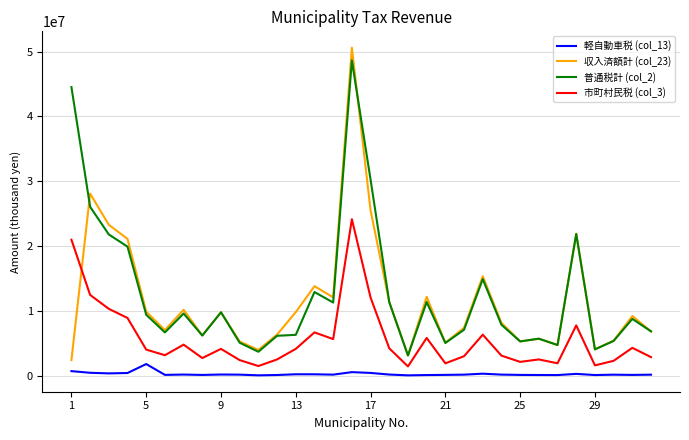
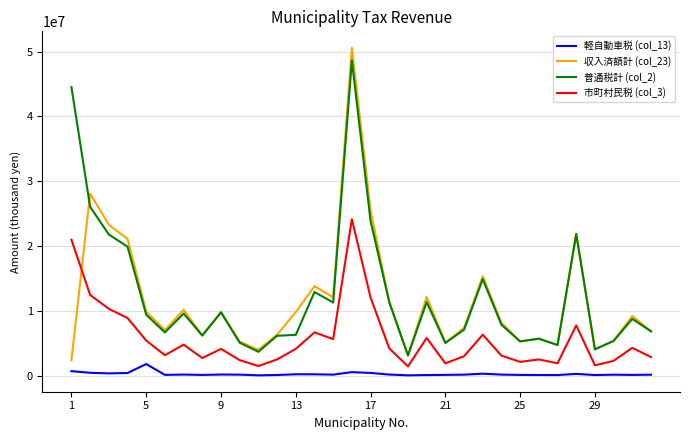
市町村民税 (col_3), 5: 4000000 -> 5000000
普通税計 (col_2), 17: 30000000 -> 24000000
